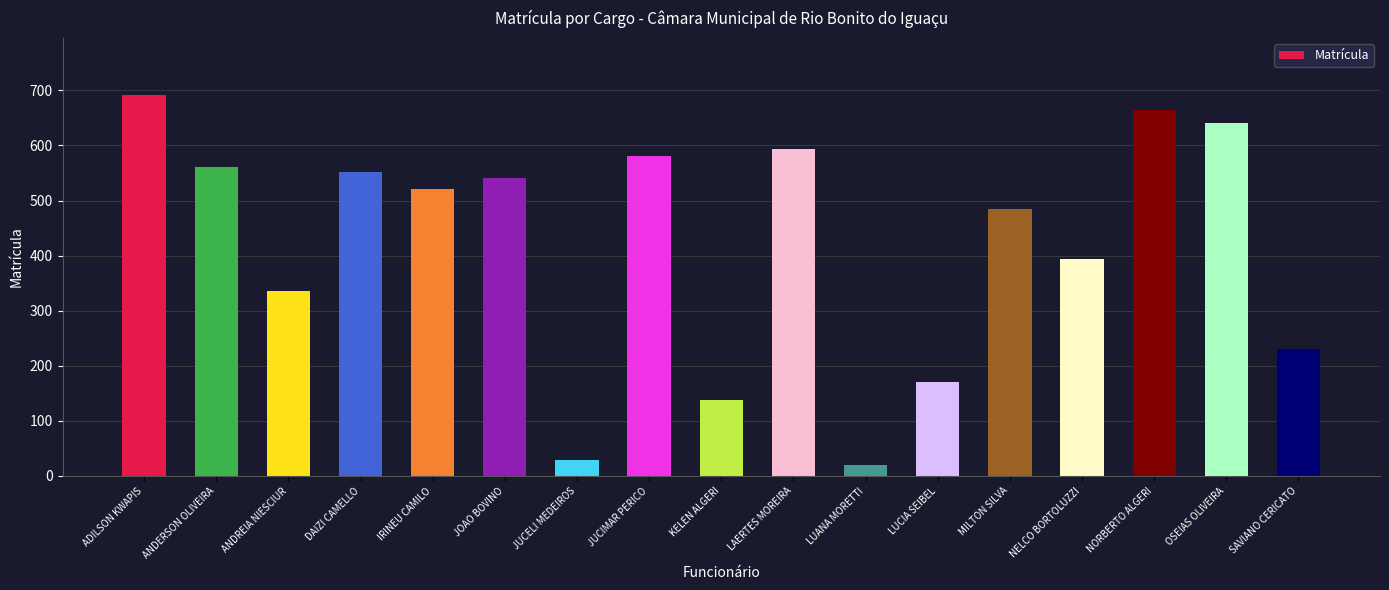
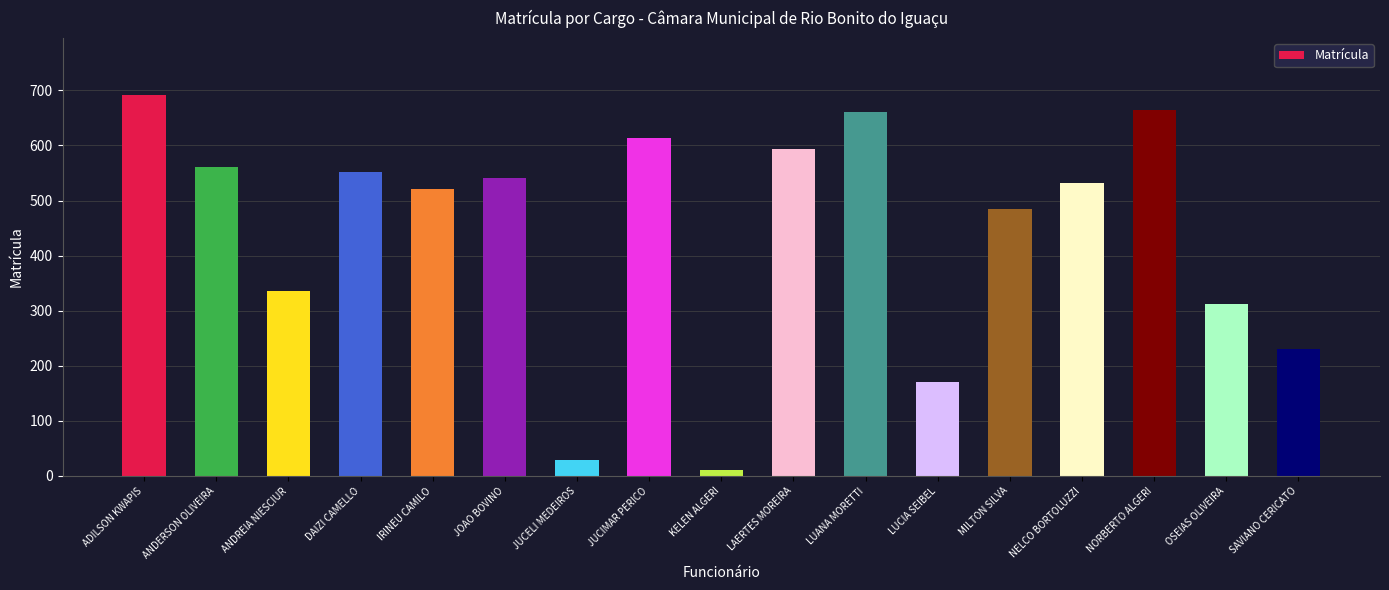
JUCIMAR PERICO: 580 -> 610
KELEN ALGERI: 140 -> 10
LUANA MORETTI: 20 -> 660
NELCO BORTOLUZZI: 390 -> 530
OSEIAS OLIVEIRA: 640 -> 310
